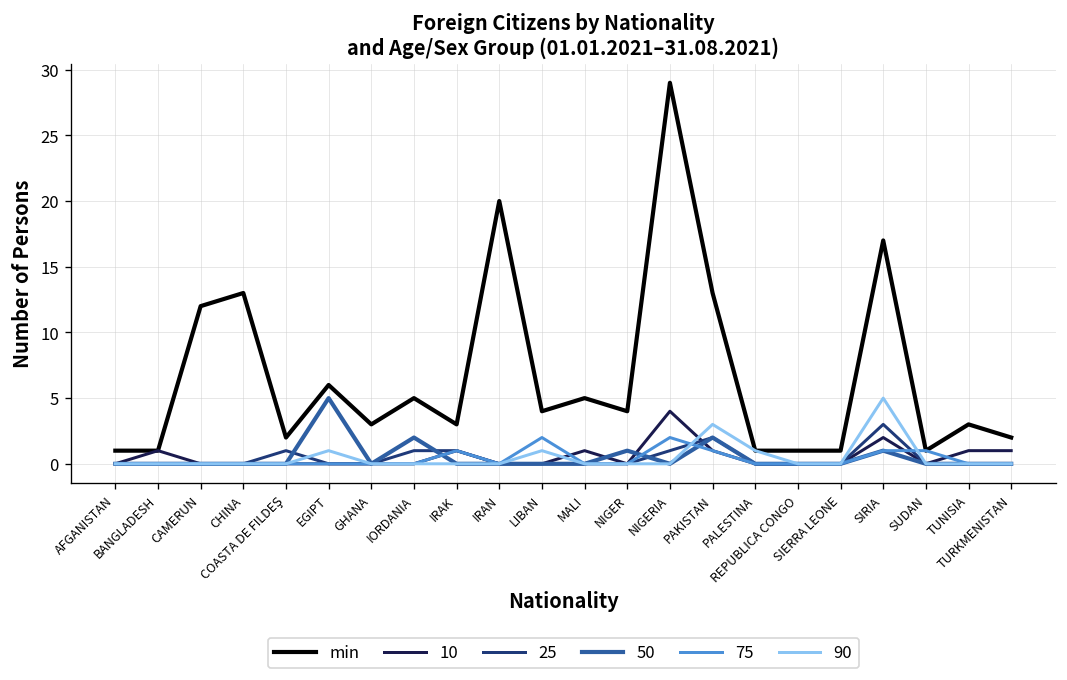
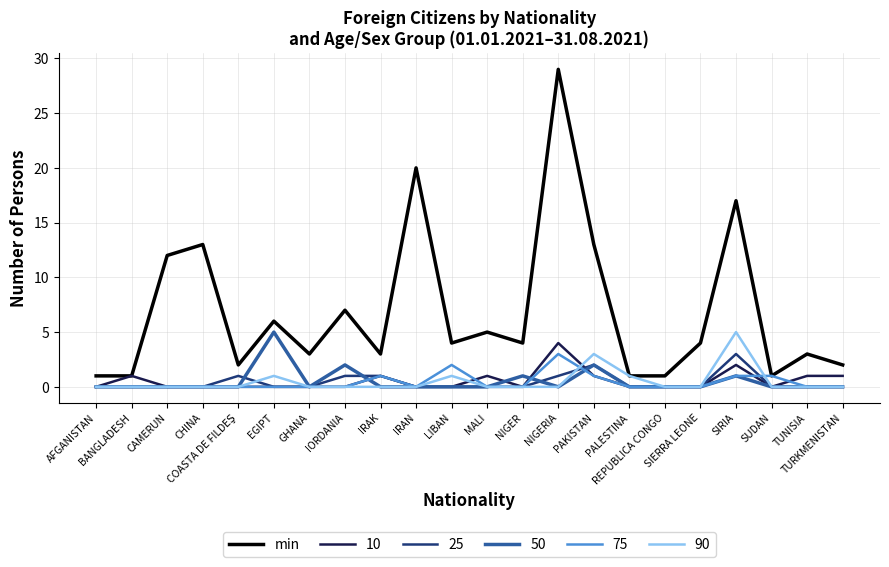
min, IORDANIA: 5 -> 7
75, NIGERIA: 2 -> 3
min, SIERRA LEONE: 1 -> 4
